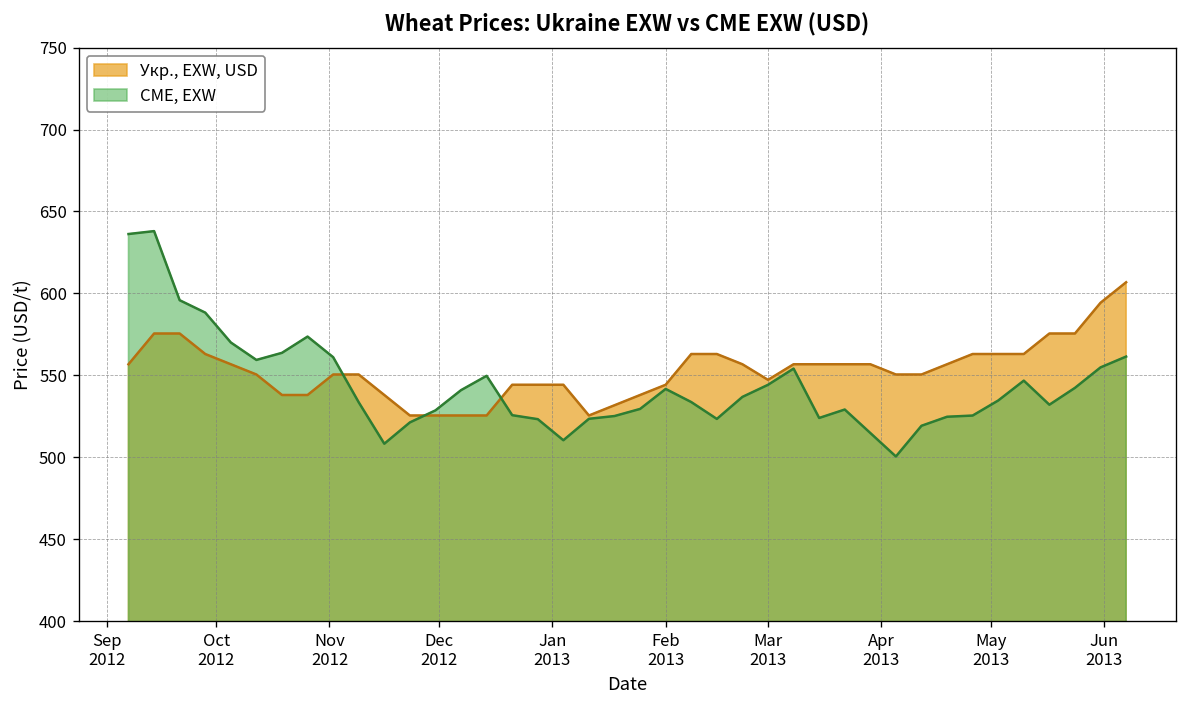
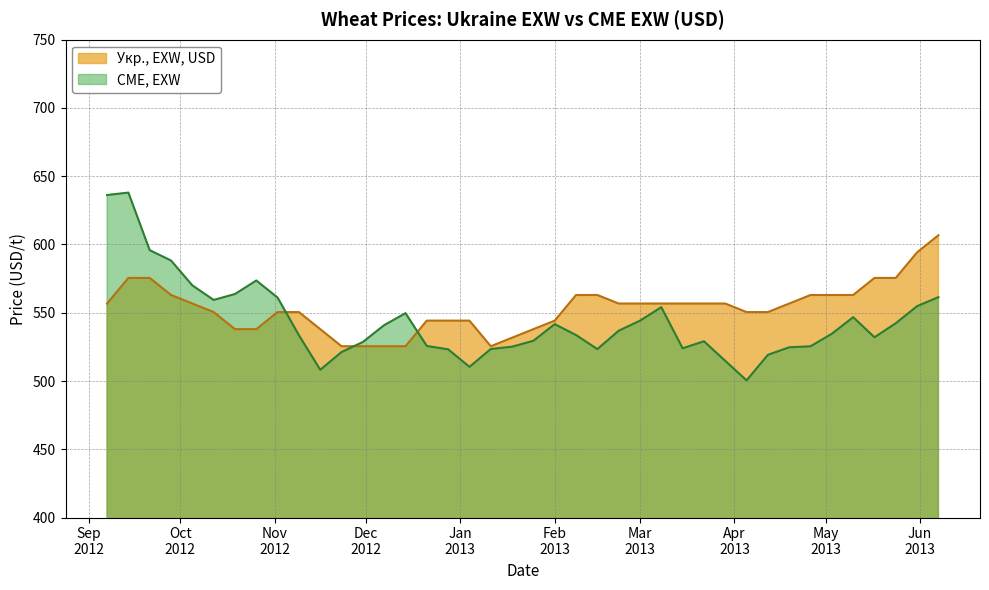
Укр., EXW, USD, Mar 2013: 547 -> 557
